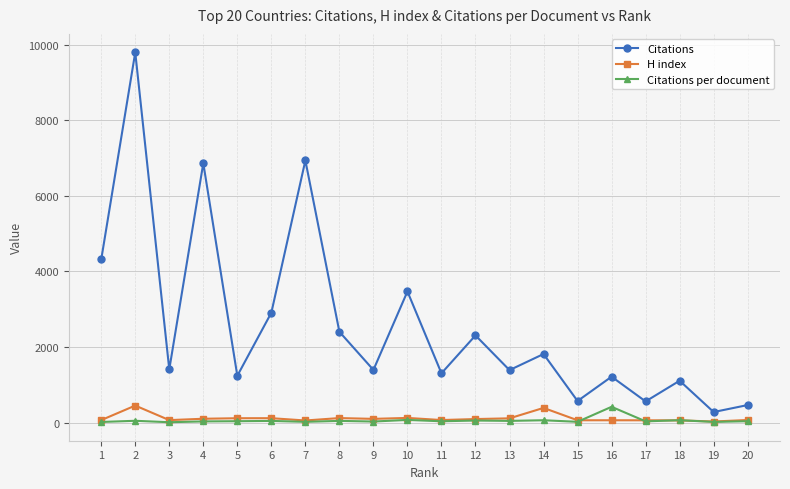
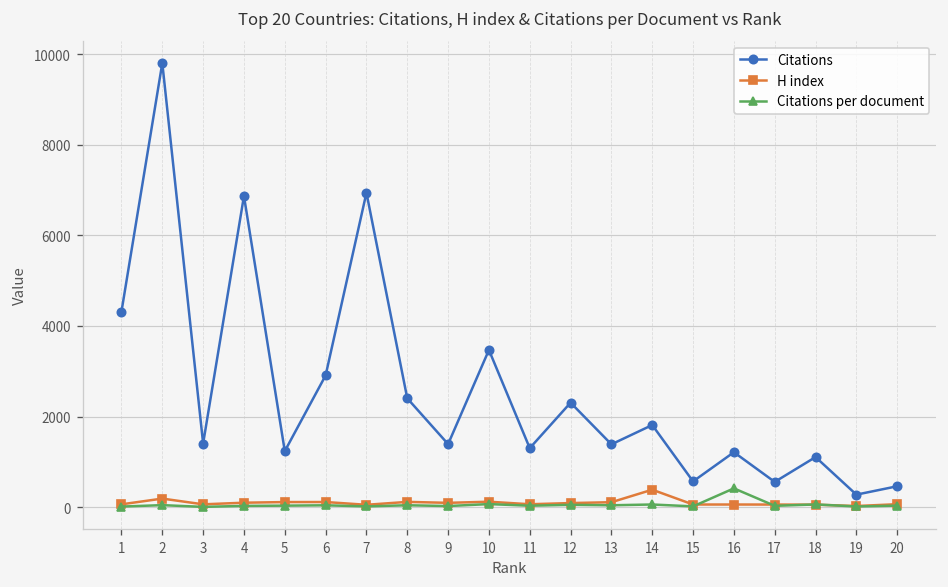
H index, 2: 400 -> 200
